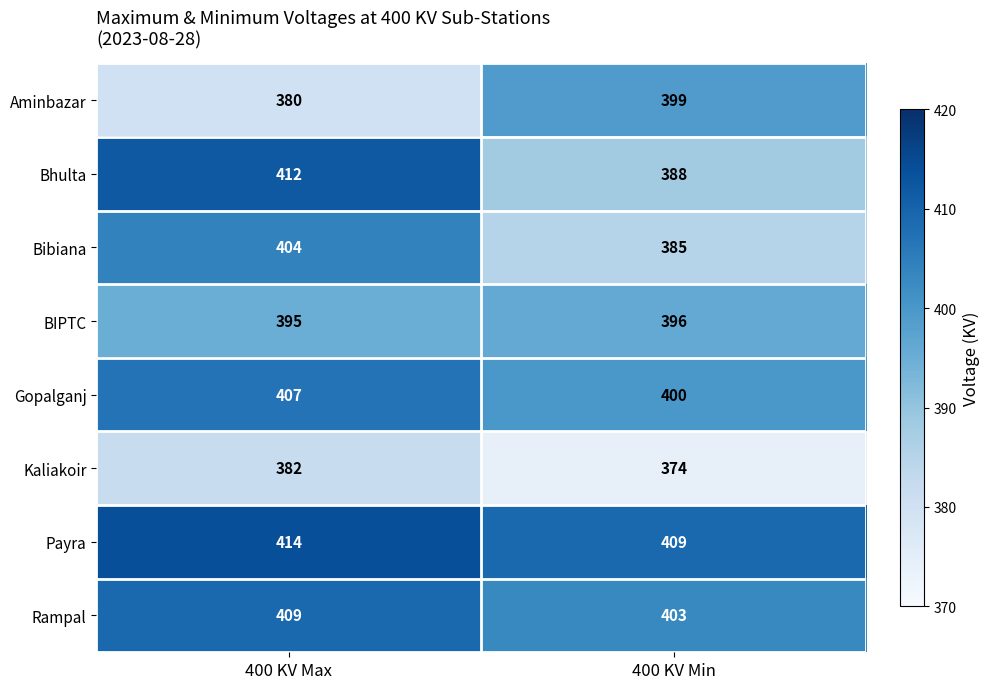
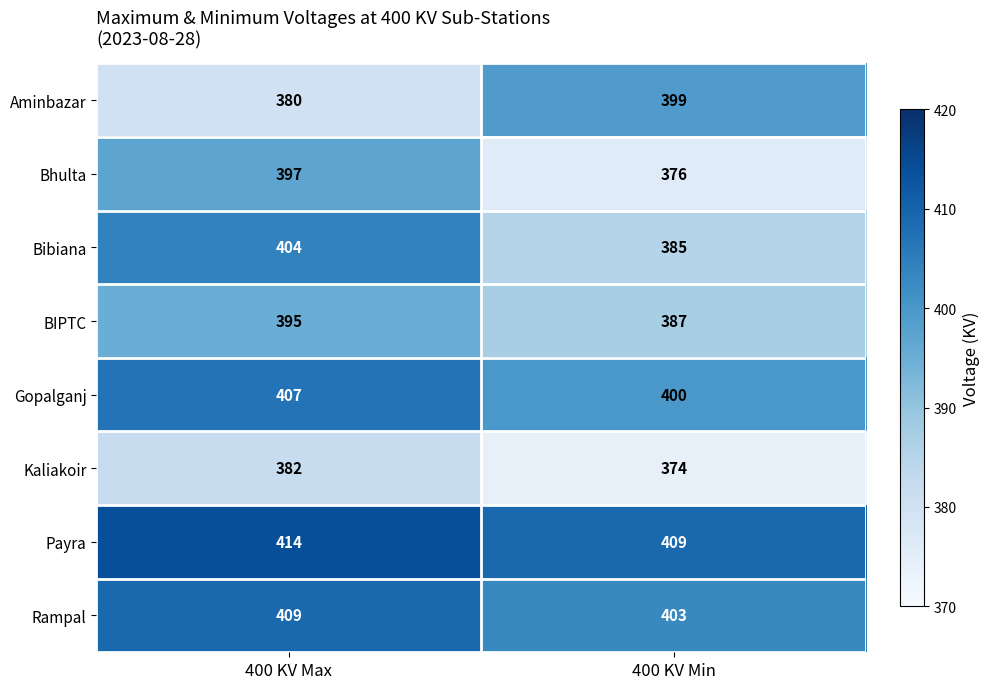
Bhulta, 400 KV Max: 412 -> 397
Bhulta, 400 KV Min: 388 -> 376
BIPTC, 400 KV Min: 396 -> 387
